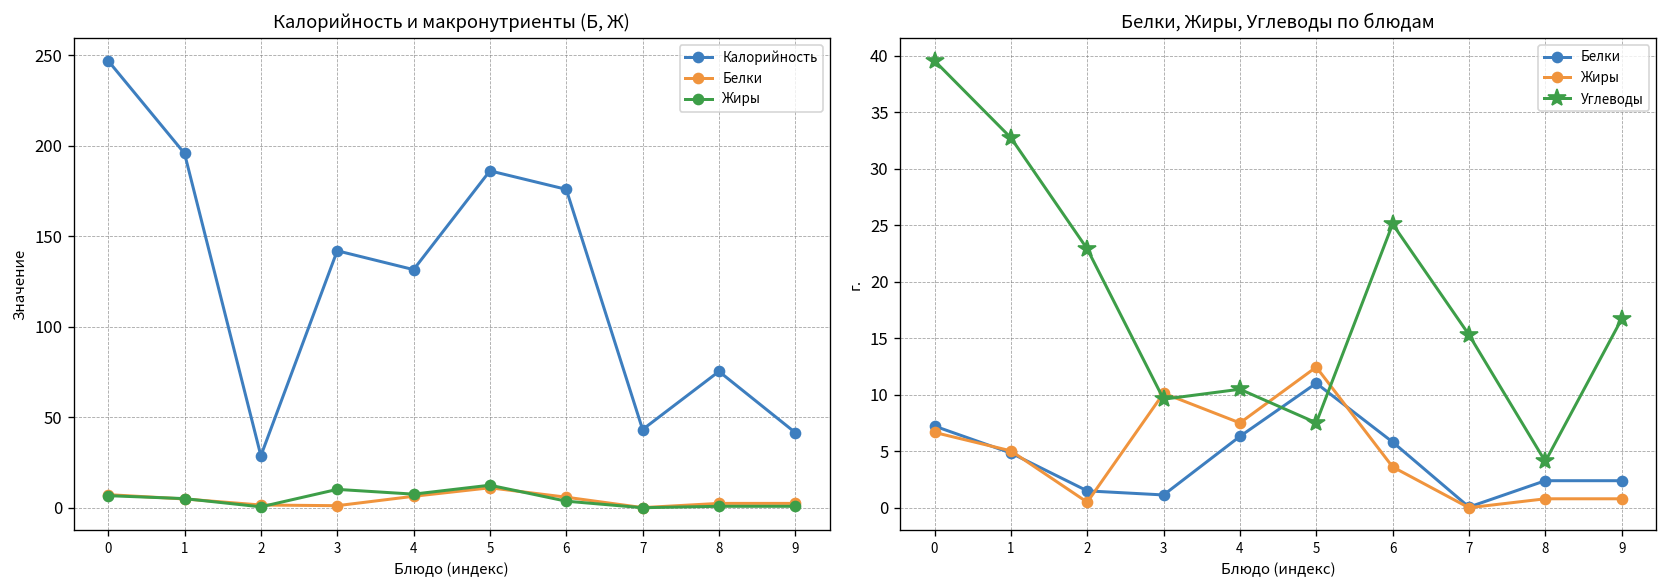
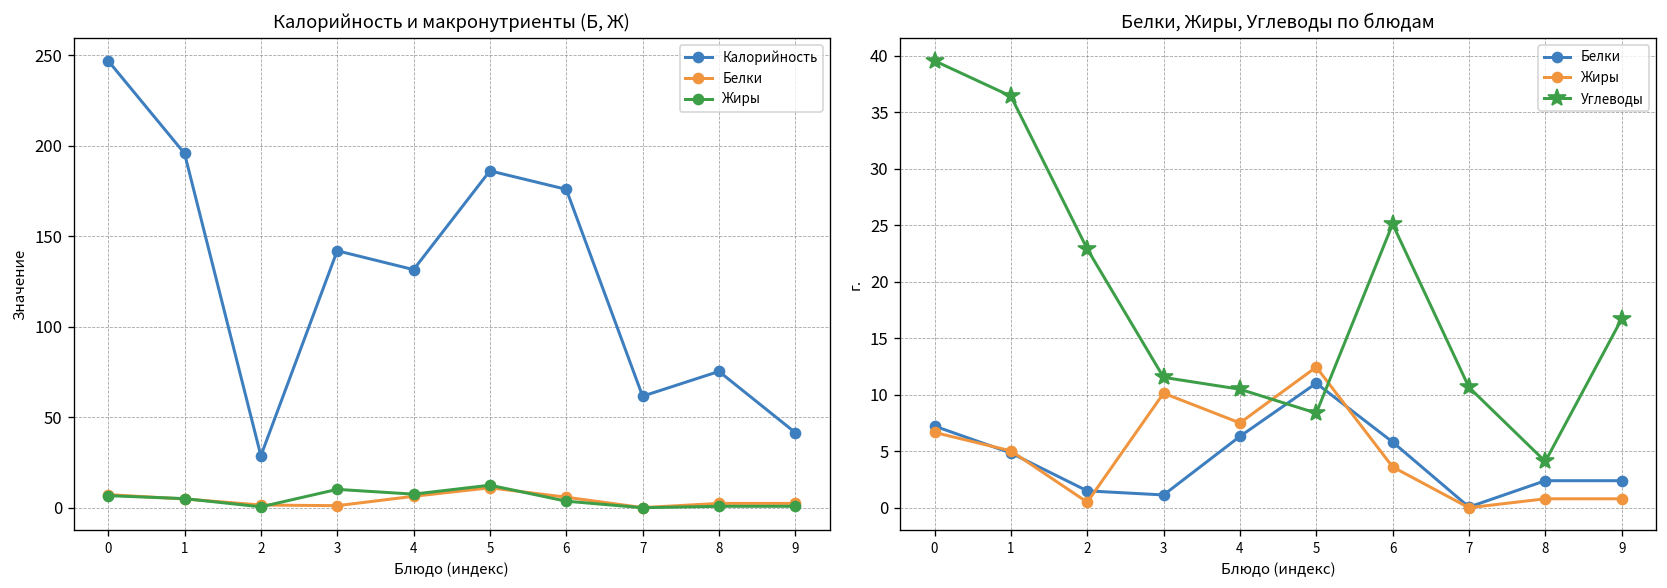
Калорийность и макронутриенты (Б, Ж), Калорийность, 7: 43 -> 62
Белки, Жиры, Углеводы по блюдам, Углеводы, 1: 33 -> 36
Белки, Жиры, Углеводы по блюдам, Углеводы, 3: 10 -> 12
Белки, Жиры, Углеводы по блюдам, Углеводы, 5: 7.5 -> 8.4
Белки, Жиры, Углеводы по блюдам, Углеводы, 7: 15 -> 11
